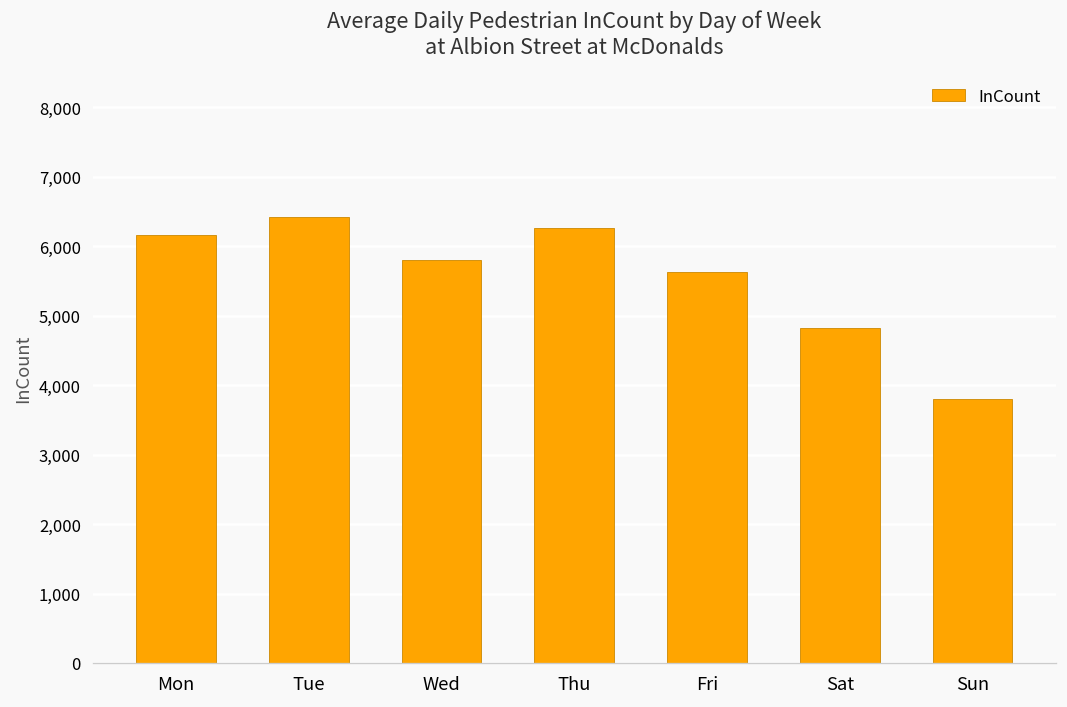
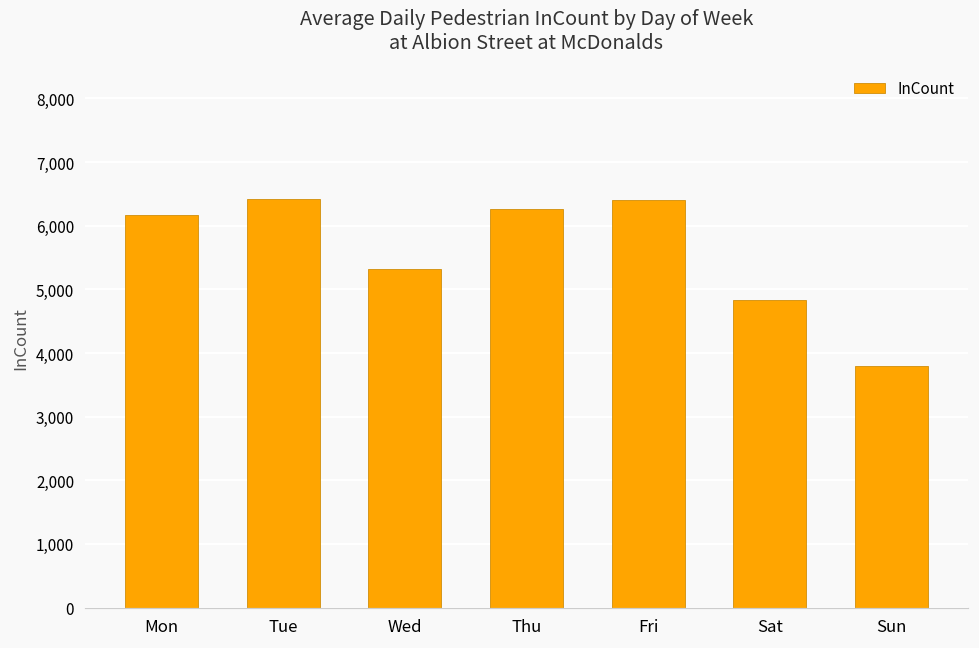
Wed: 5,800 -> 5,300
Fri: 5,600 -> 6,400
